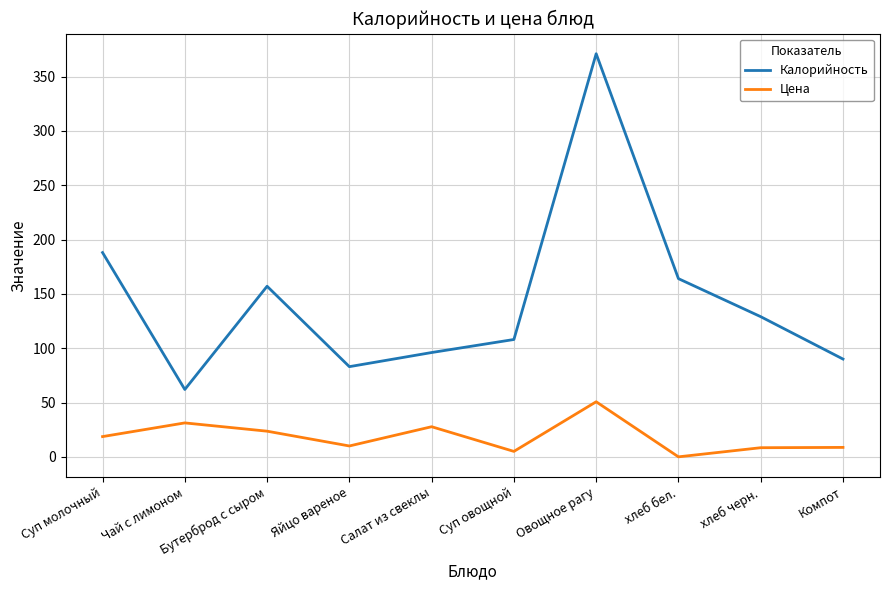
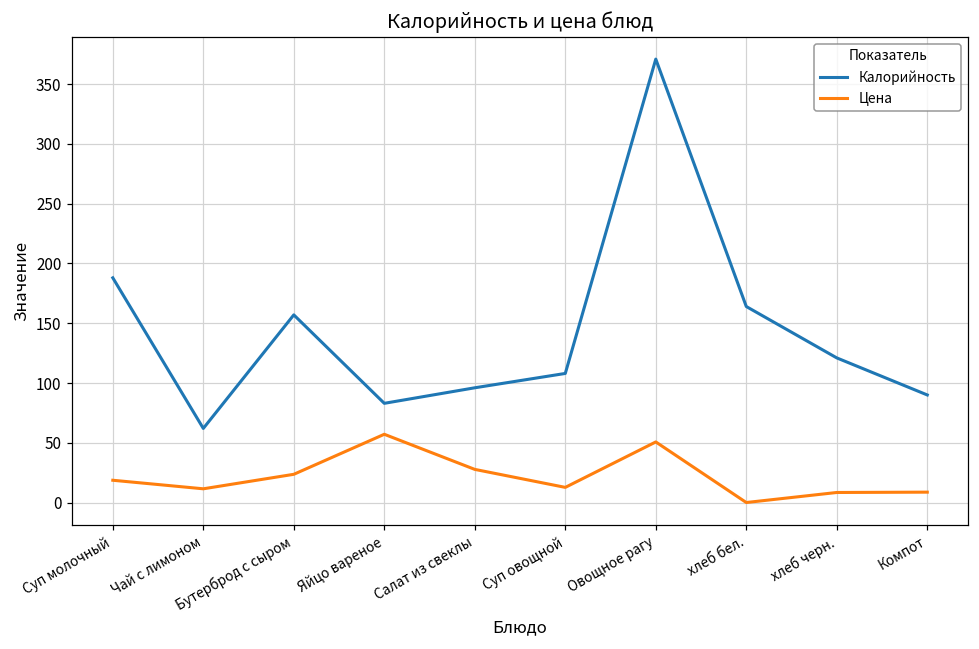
Цена, Чай с лимоном: 31 -> 11
Цена, Яйцо вареное: 10 -> 57
Цена, Суп овощной: 5 -> 13
Калорийность, хлеб черн.: 129 -> 121
